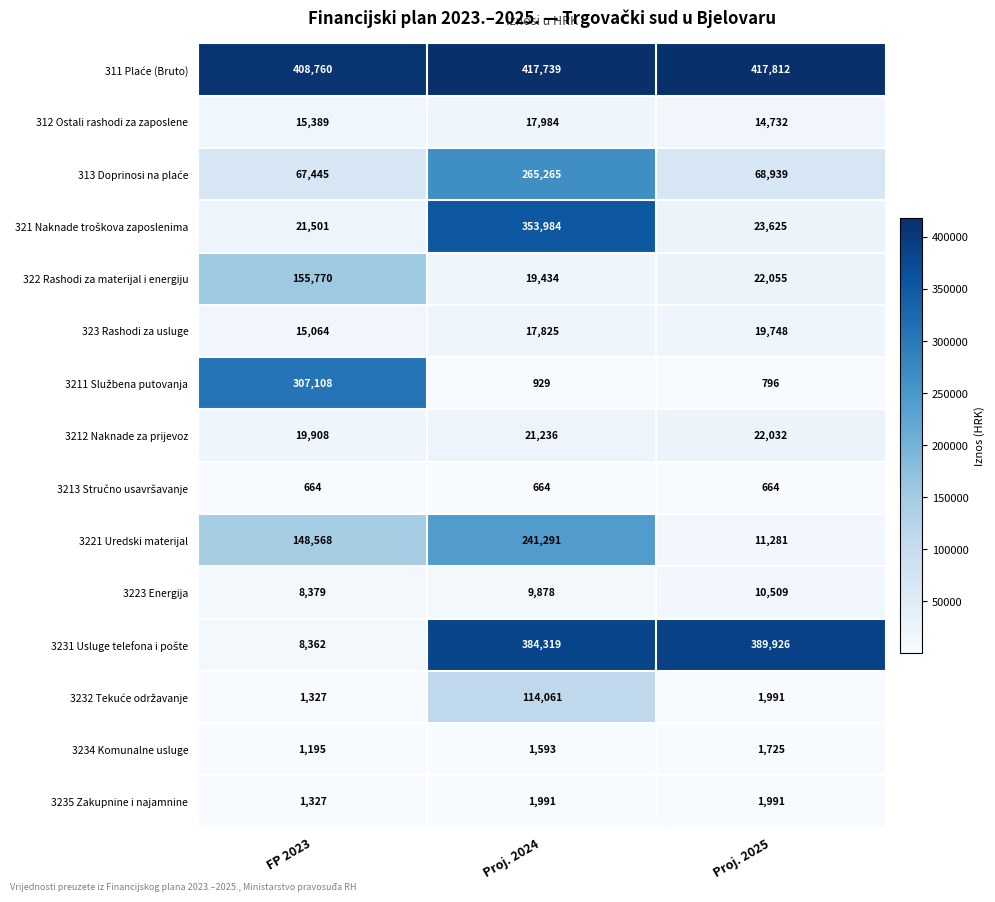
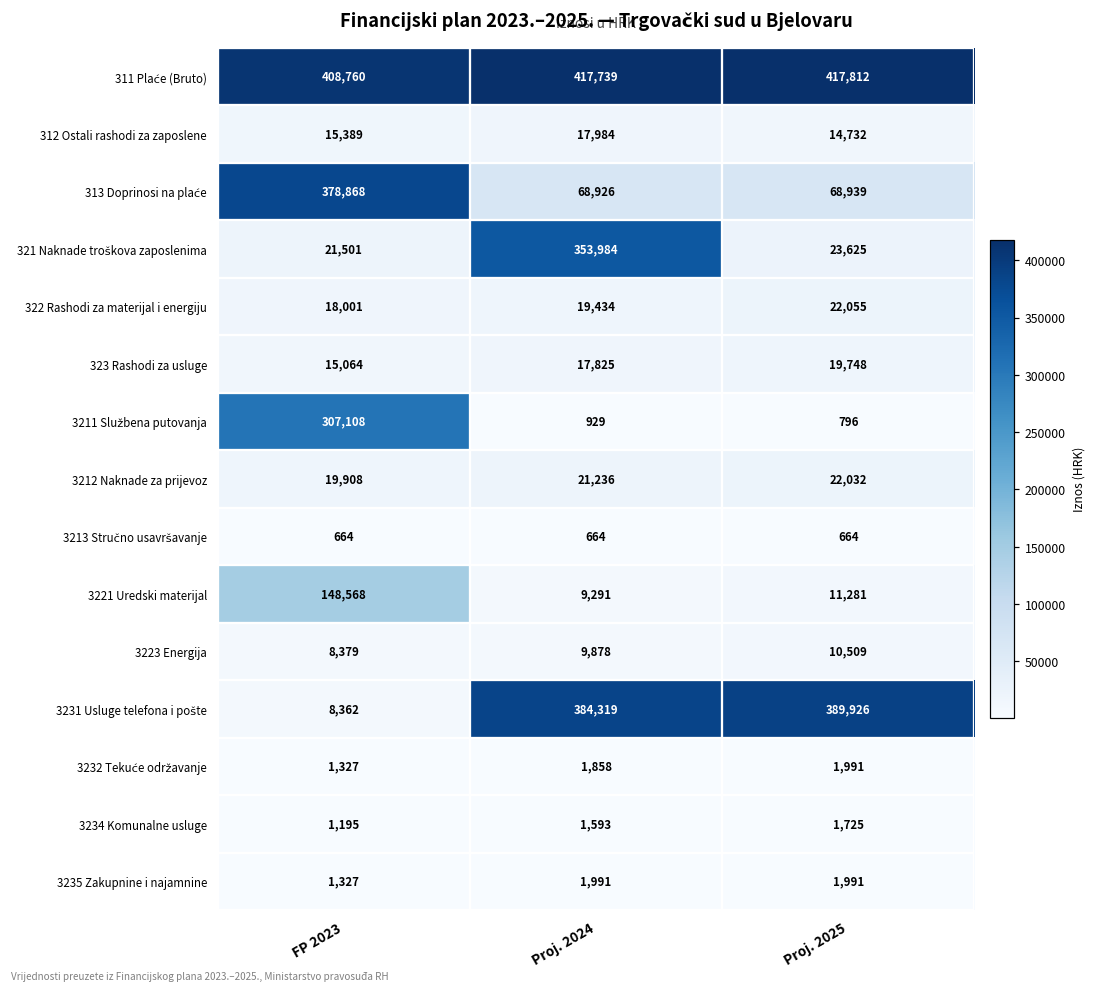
313 Doprinosi na plaće, FP 2023: 67,445 -> 378,868
313 Doprinosi na plaće, Proj. 2024: 265,265 -> 68,926
322 Rashodi za materijal i energiju, FP 2023: 155,770 -> 18,001
3221 Uredski materijal, Proj. 2024: 241,291 -> 9,291
3232 Tekuće održavanje, Proj. 2024: 114,061 -> 1,858
